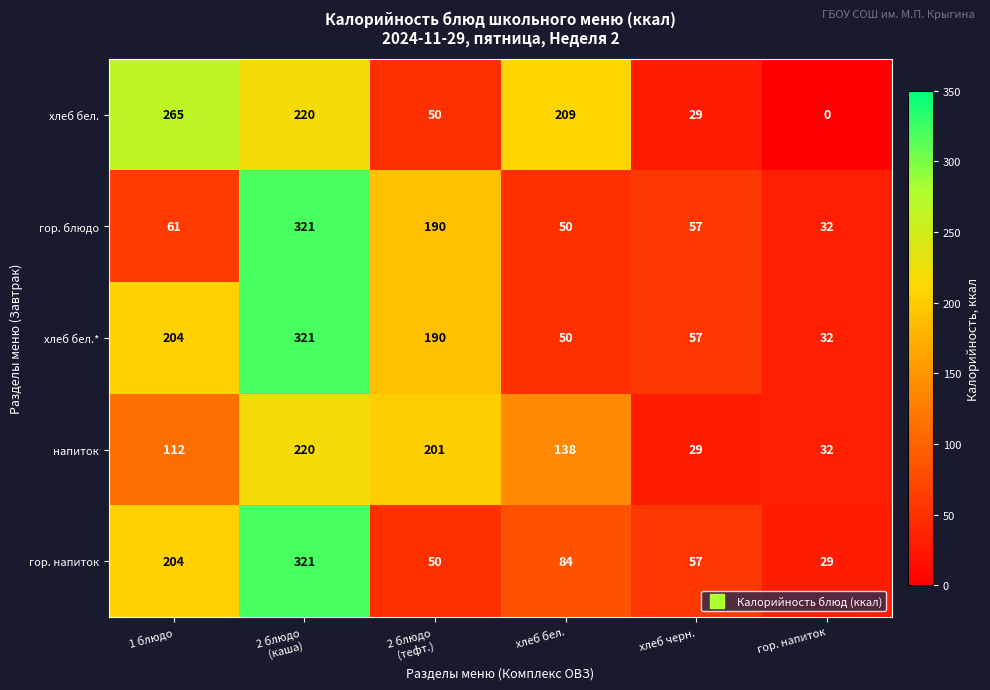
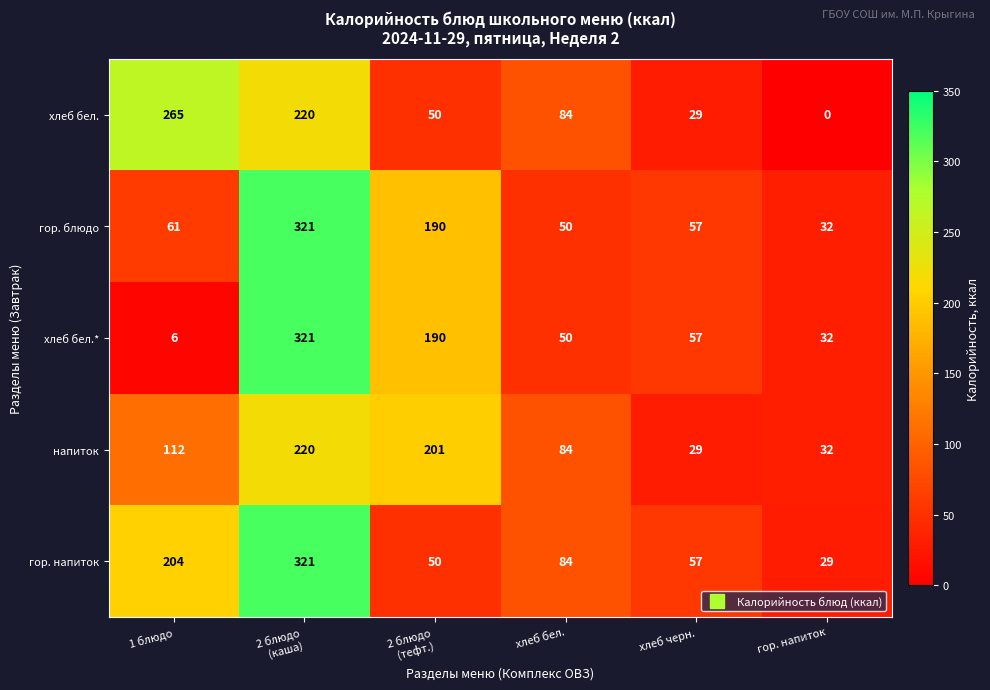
хлеб бел., хлеб бел.: 209 -> 84
хлеб бел.*, 1 блюдо: 204 -> 6
напиток, хлеб бел.: 138 -> 84
